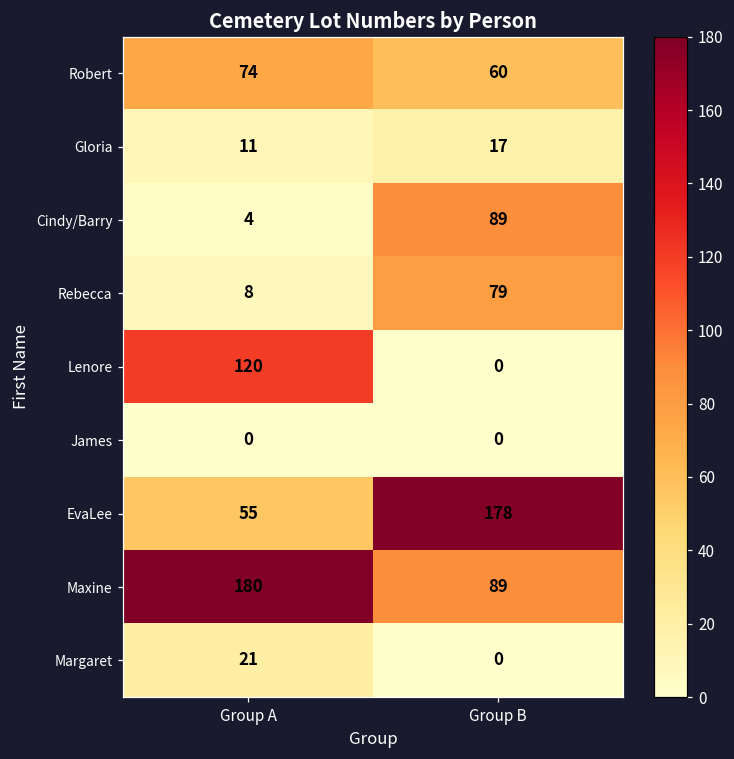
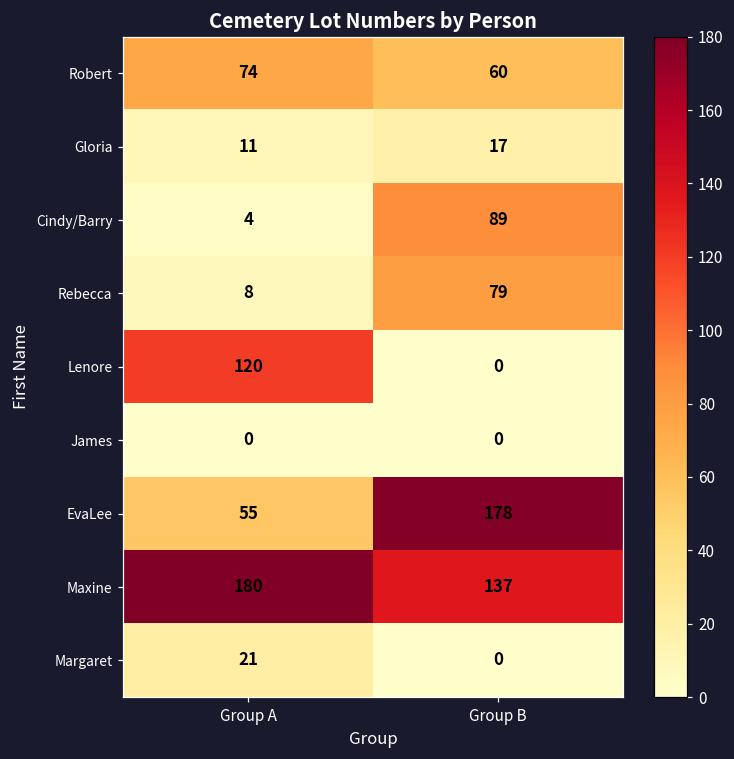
Maxine, Group B: 89 -> 137
